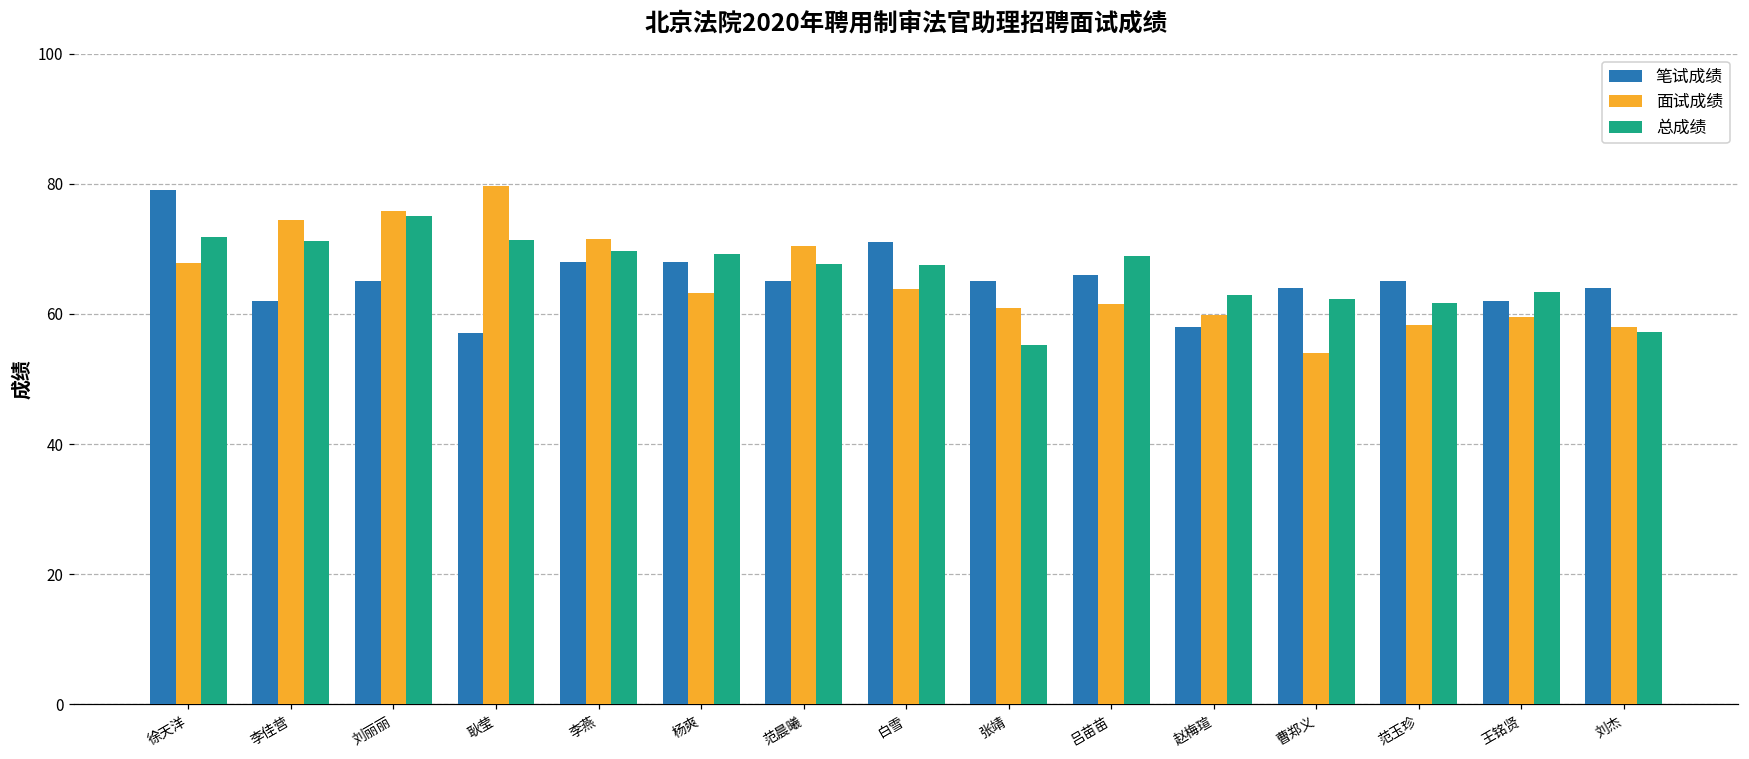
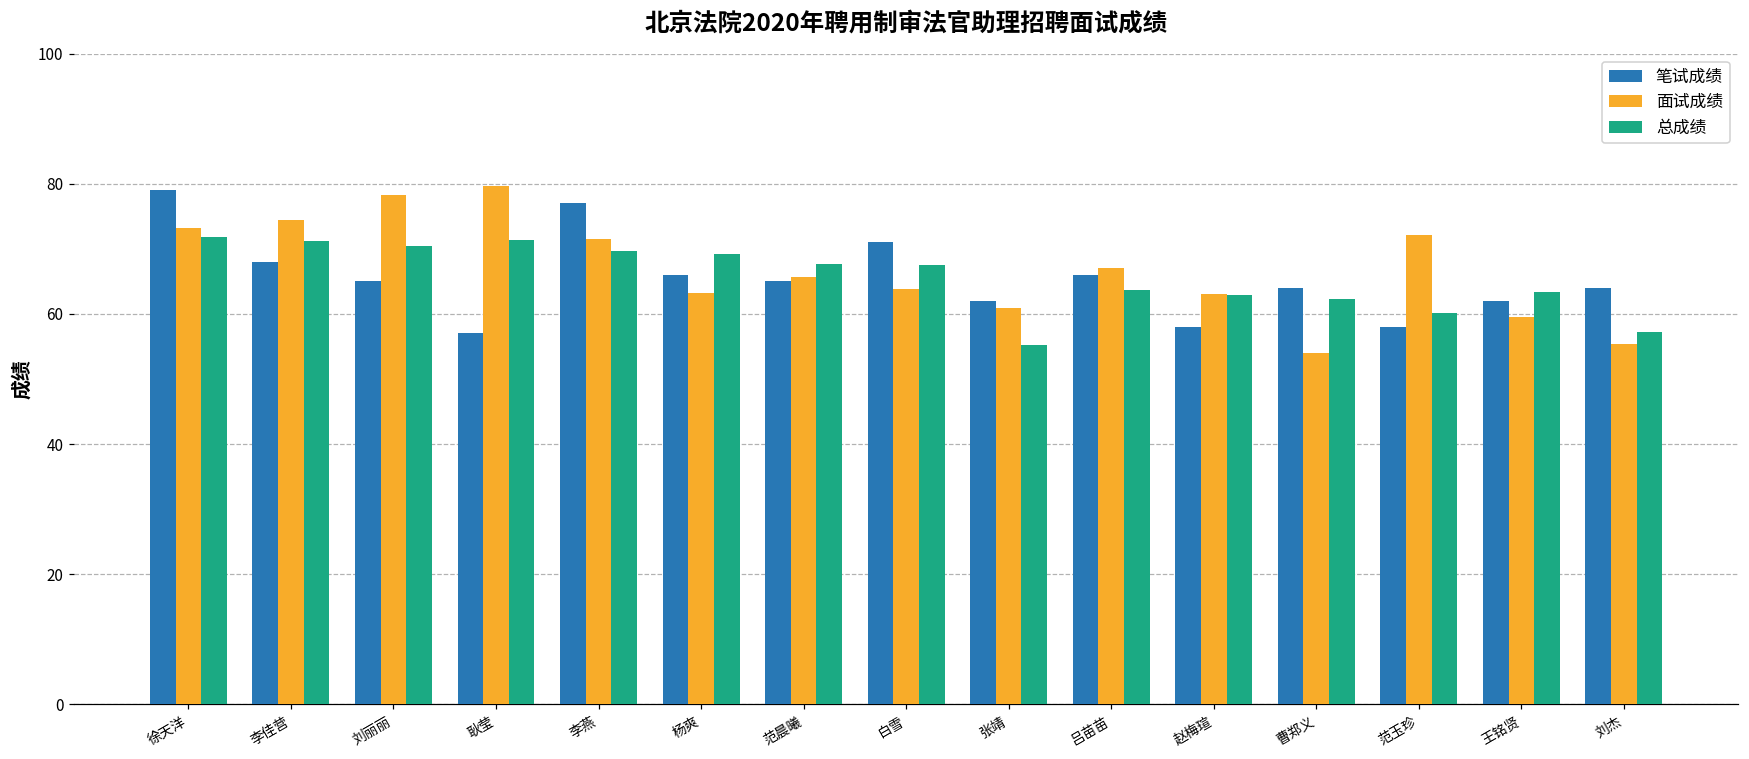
面试成绩, 徐天洋: 68 -> 73
笔试成绩, 李佳营: 62 -> 68
面试成绩, 刘丽丽: 76 -> 78
总成绩, 刘丽丽: 75 -> 70
笔试成绩, 李燕: 68 -> 77
笔试成绩, 杨爽: 68 -> 66
面试成绩, 范晨曦: 70 -> 66
笔试成绩, 张靖: 65 -> 62
面试成绩, 吕苗苗: 61 -> 67
总成绩, 吕苗苗: 69 -> 64
面试成绩, 赵梅瑄: 60 -> 63
笔试成绩, 范玉珍: 65 -> 58
面试成绩, 范玉珍: 58 -> 72
总成绩, 范玉珍: 62 -> 60
面试成绩, 刘杰: 58 -> 55
